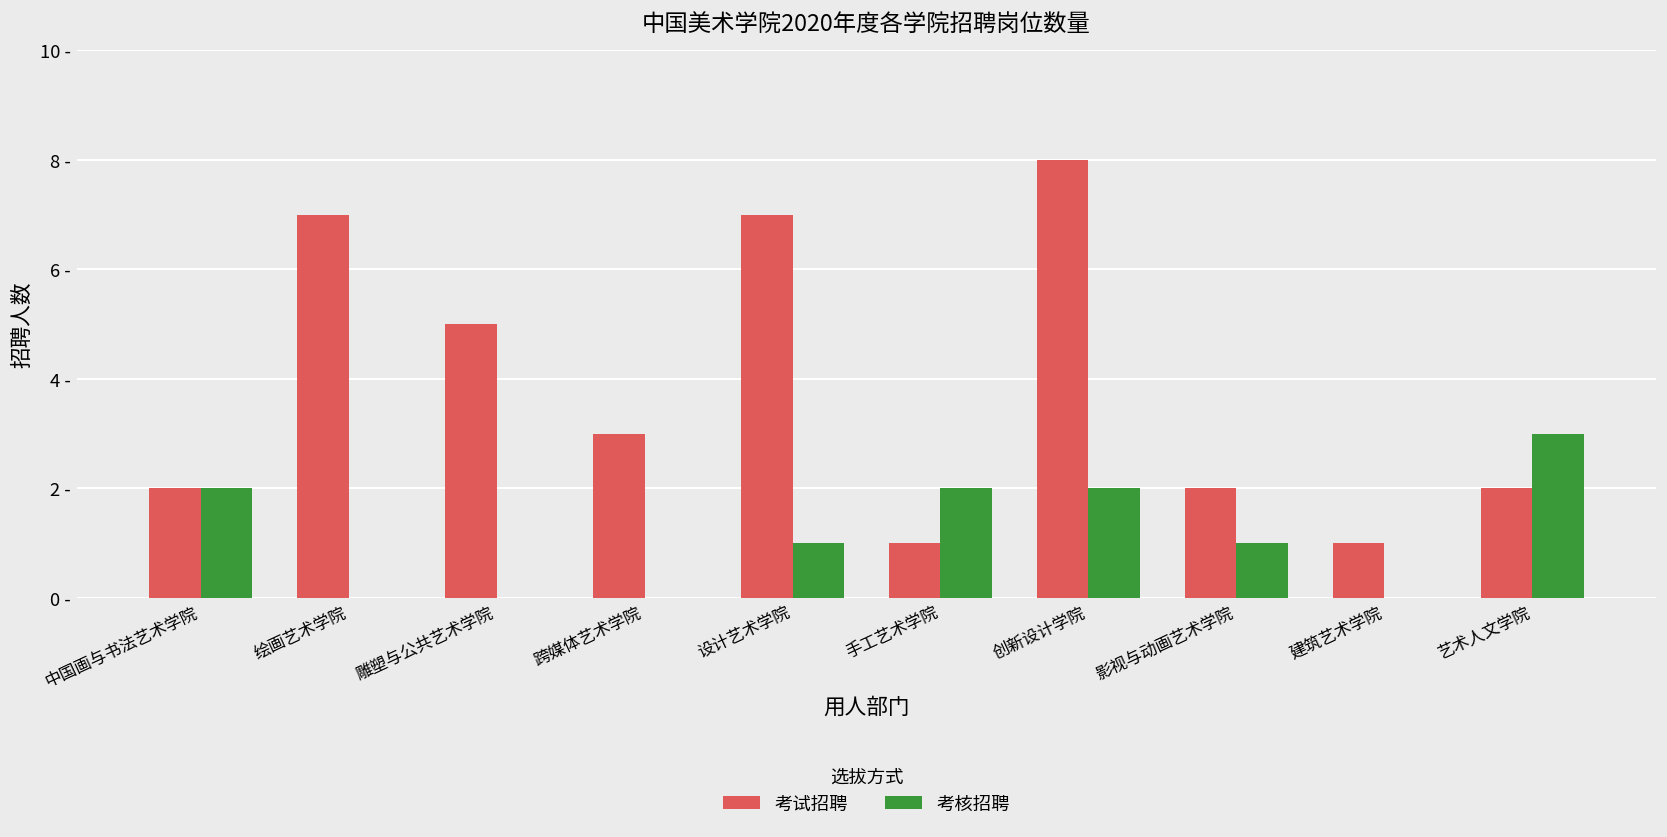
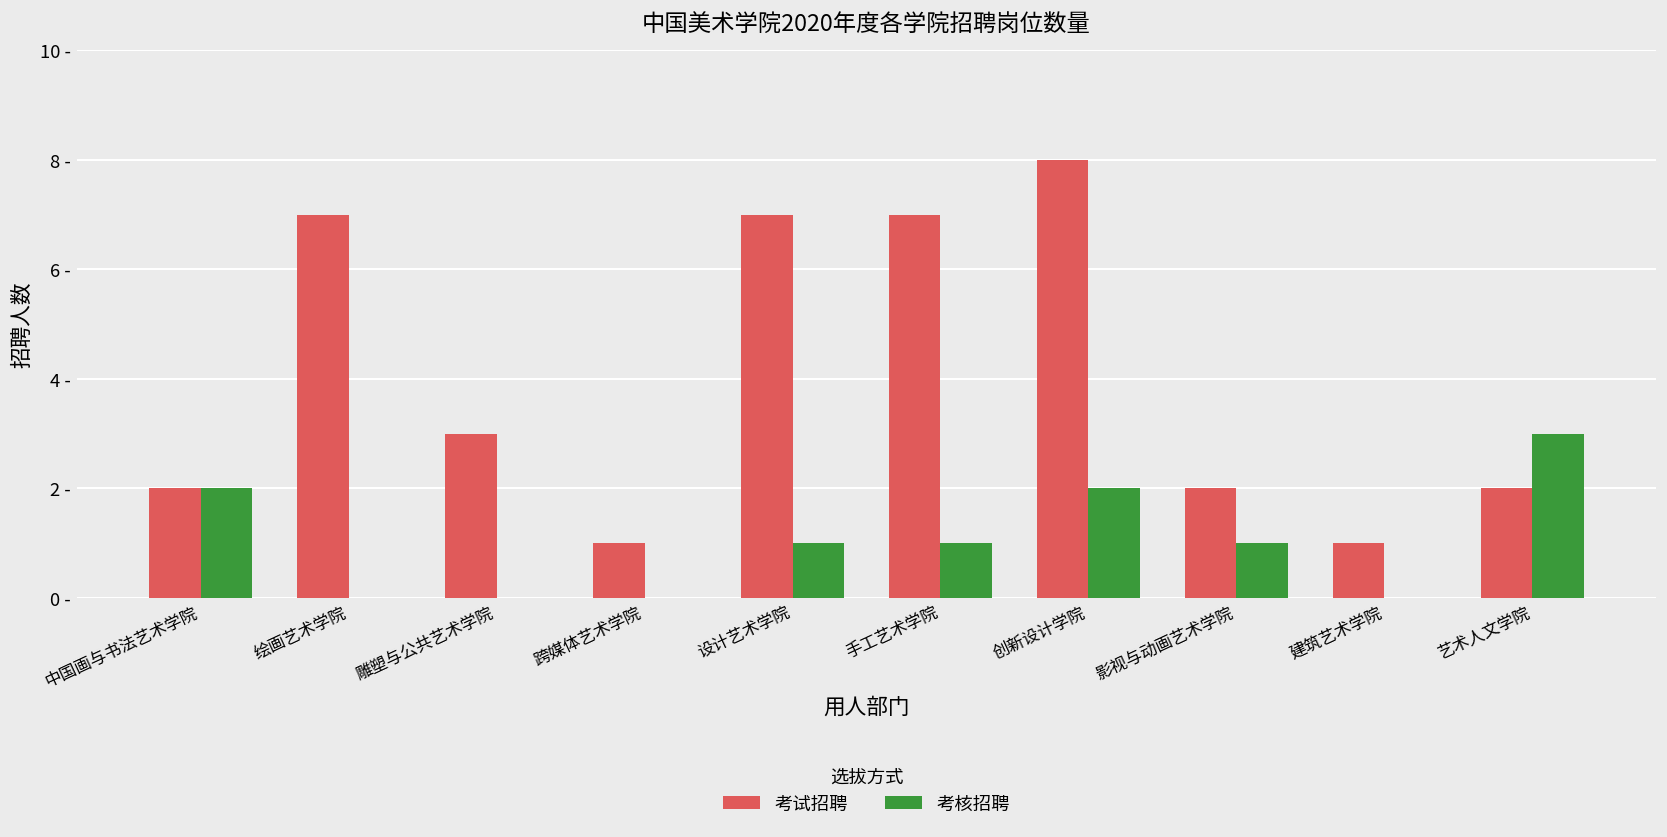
考试招聘, 雕塑与公共艺术学院: 5 - -> 3 -
考试招聘, 跨媒体艺术学院: 3 - -> 1 -
考试招聘, 手工艺术学院: 1 - -> 7 -
考核招聘, 手工艺术学院: 2 - -> 1 -
